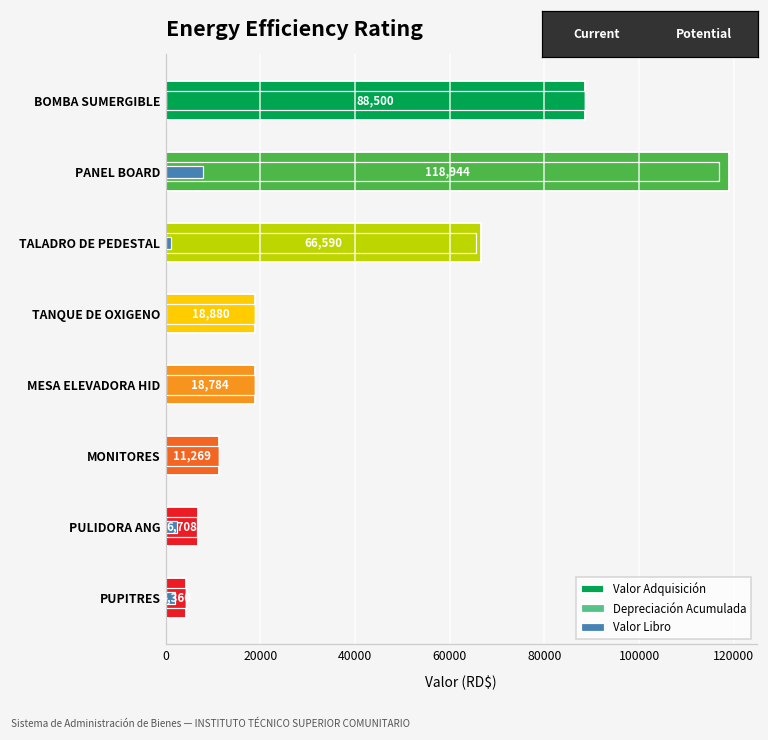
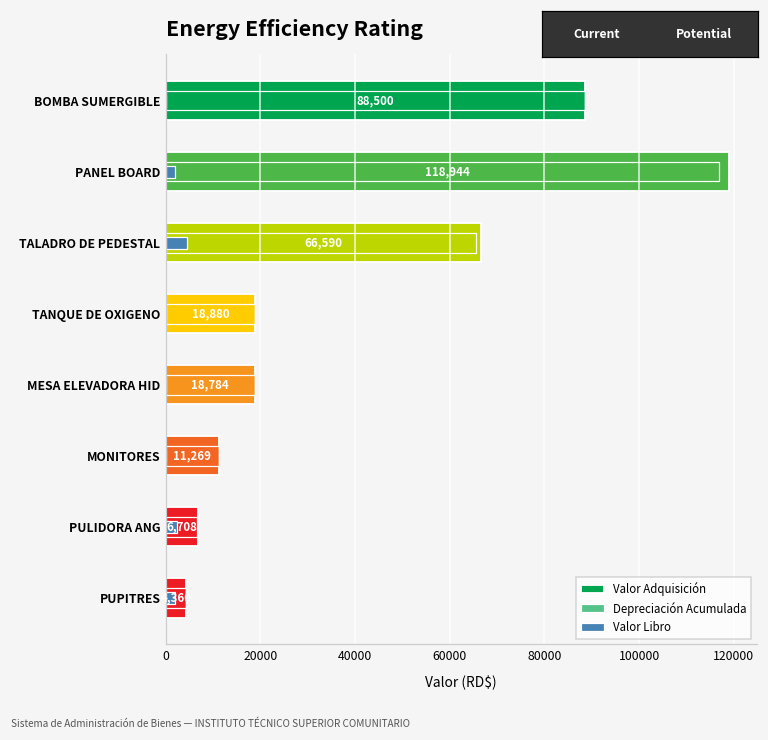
Valor Libro, PANEL BOARD: 8000 -> 2000
Valor Libro, TALADRO DE PEDESTAL: 1000 -> 4000
